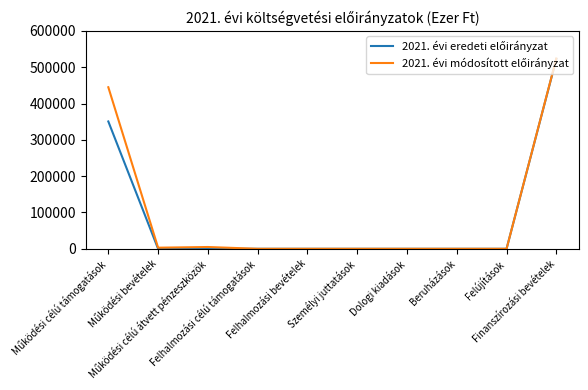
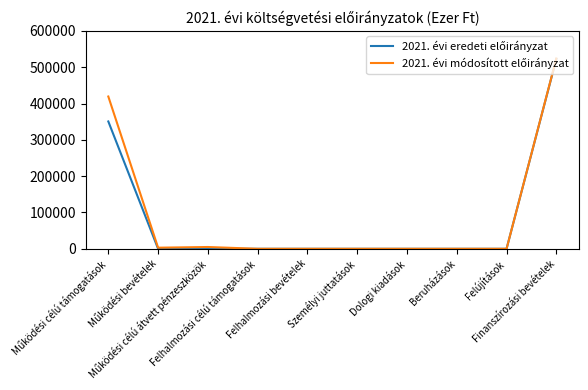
2021. évi módosított előirányzat, Működési célú támogatások: 440000 -> 420000
